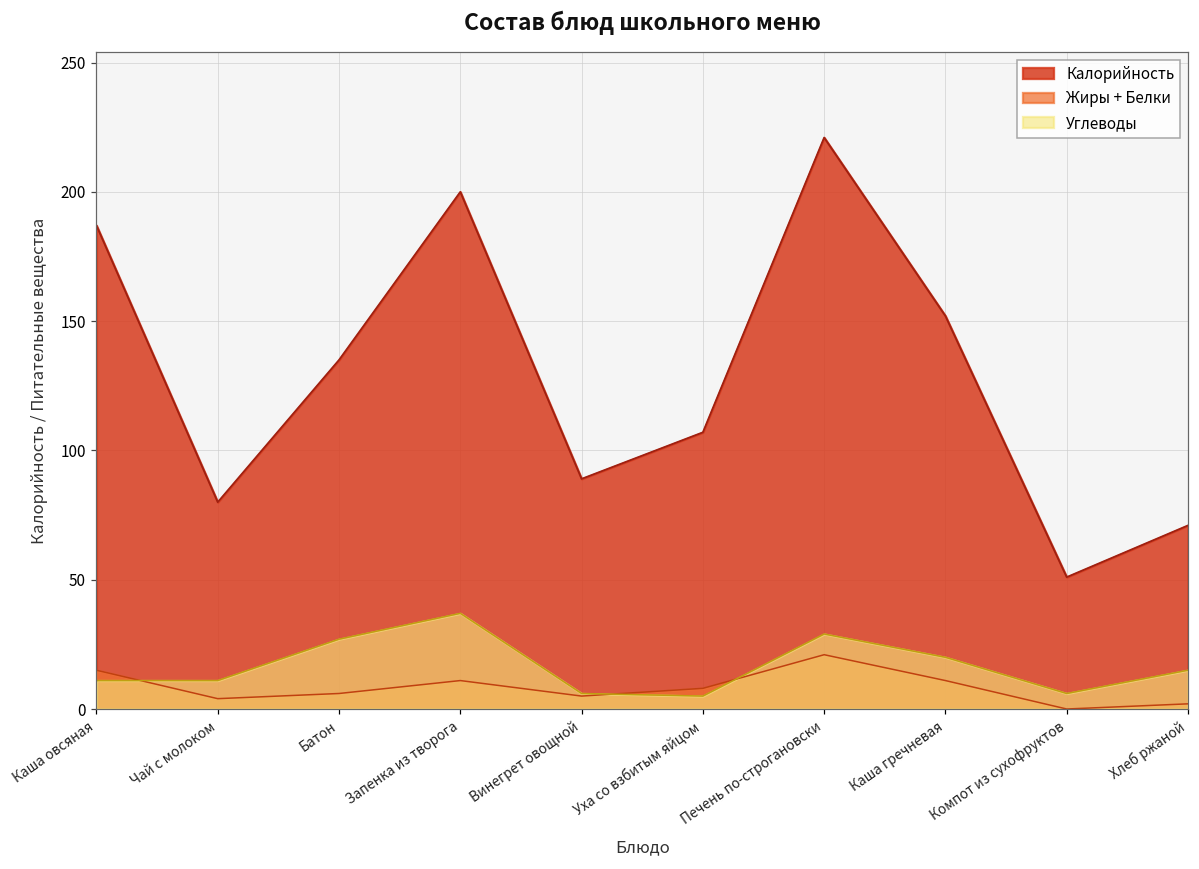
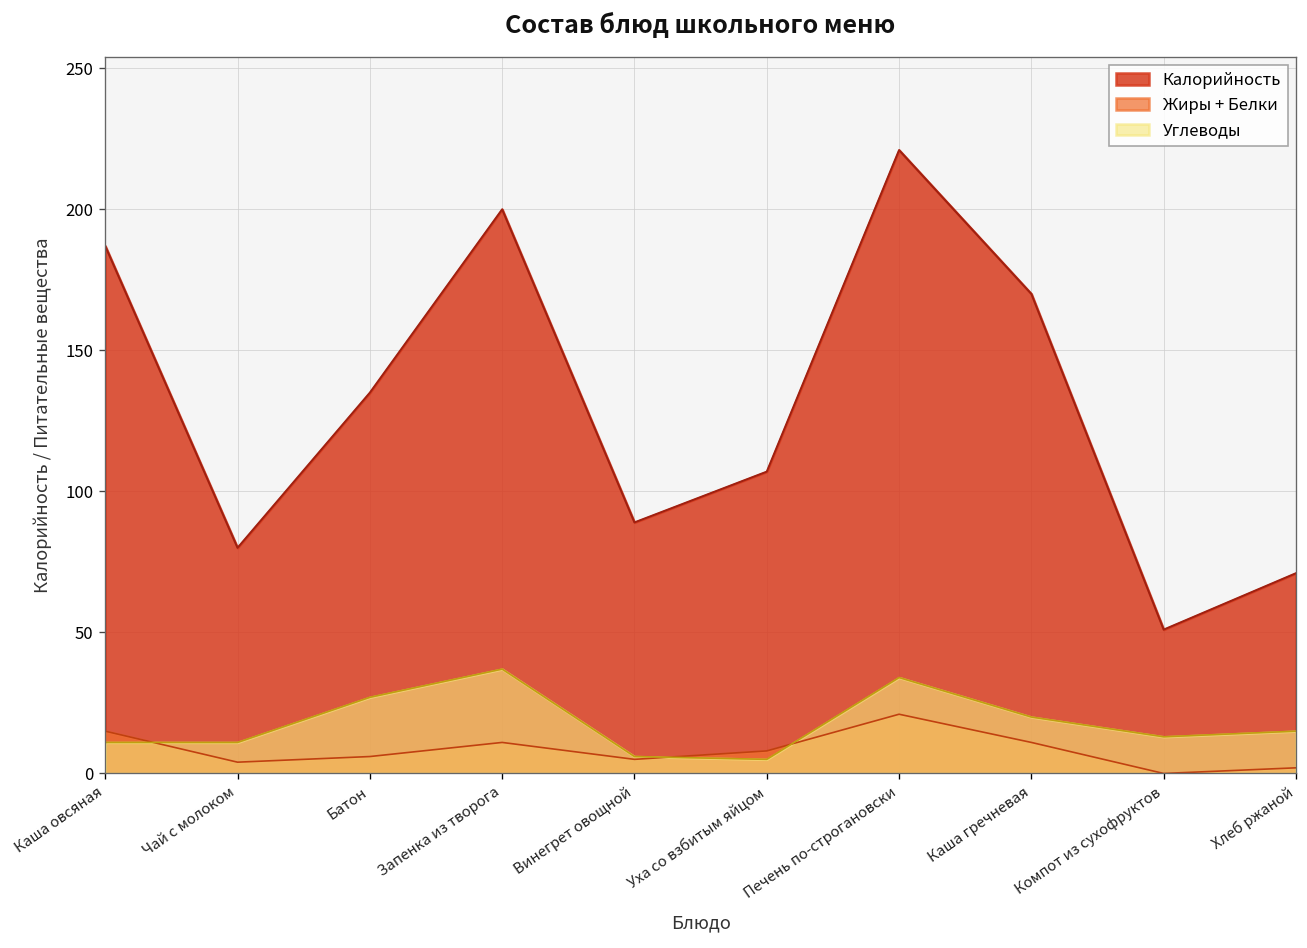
Углеводы, Печень по-строгановски: 29 -> 34
Калорийность, Каша гречневая: 152 -> 170
Углеводы, Компот из сухофруктов: 6 -> 13
